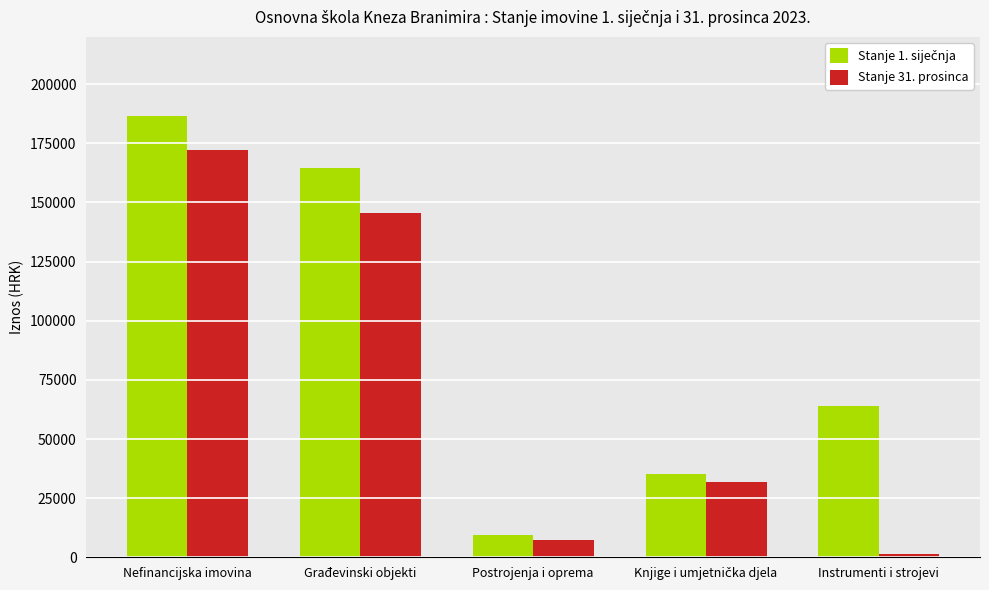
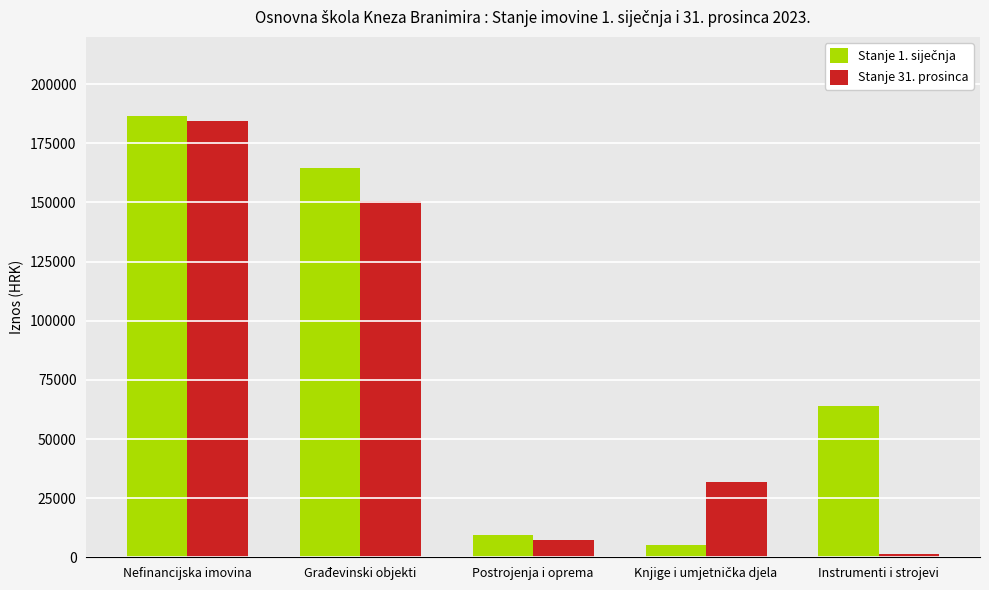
Stanje 31. prosinca, Nefinancijska imovina: 172000 -> 184000
Stanje 31. prosinca, Građevinski objekti: 146000 -> 150000
Stanje 1. siječnja, Knjige i umjetnička djela: 35000 -> 5000
